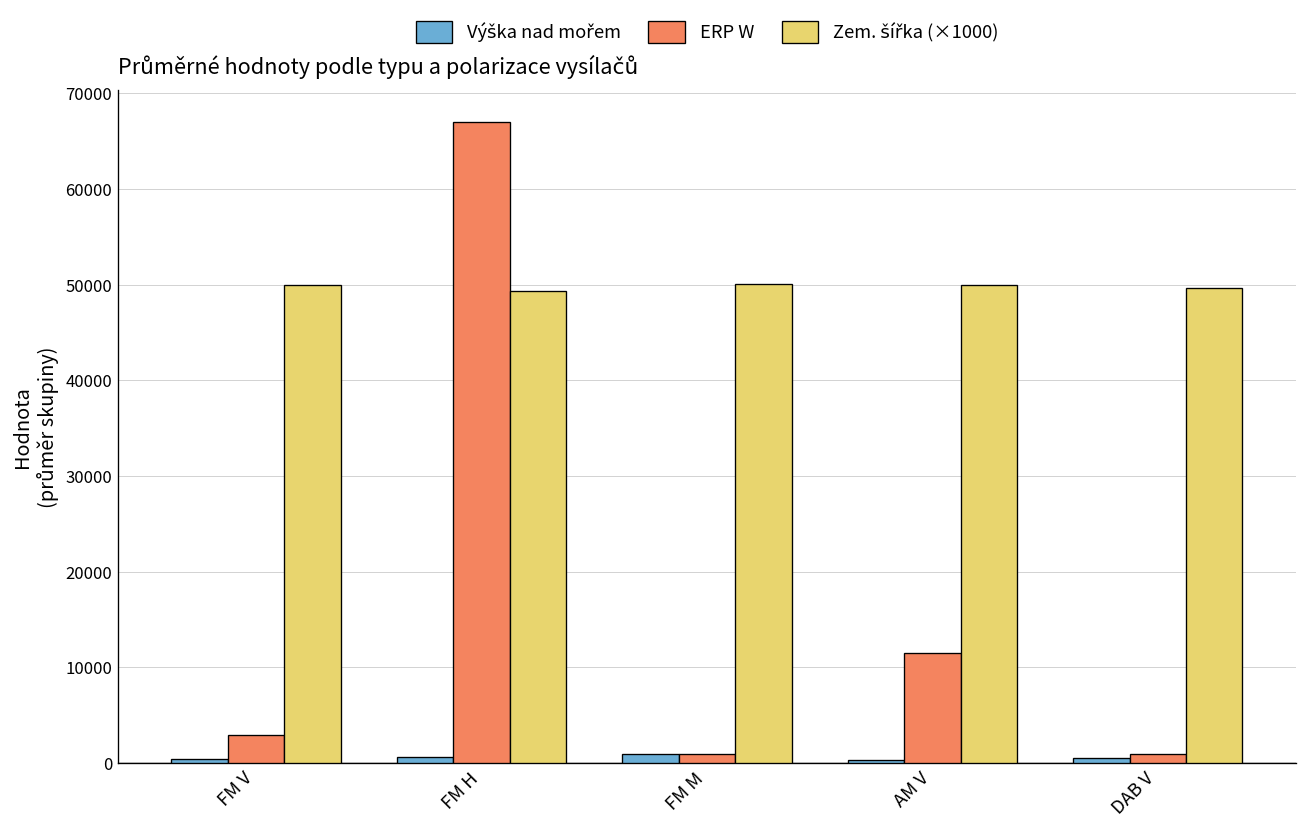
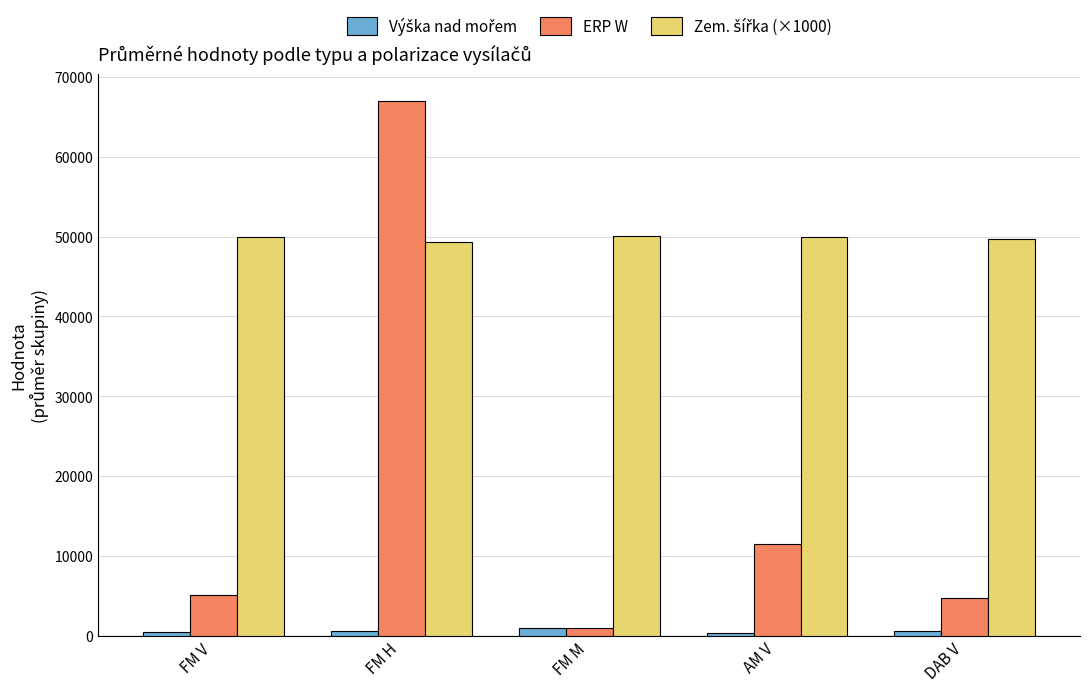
ERP W, FM V: 3000 -> 5000
ERP W, DAB V: 1000 -> 5000
